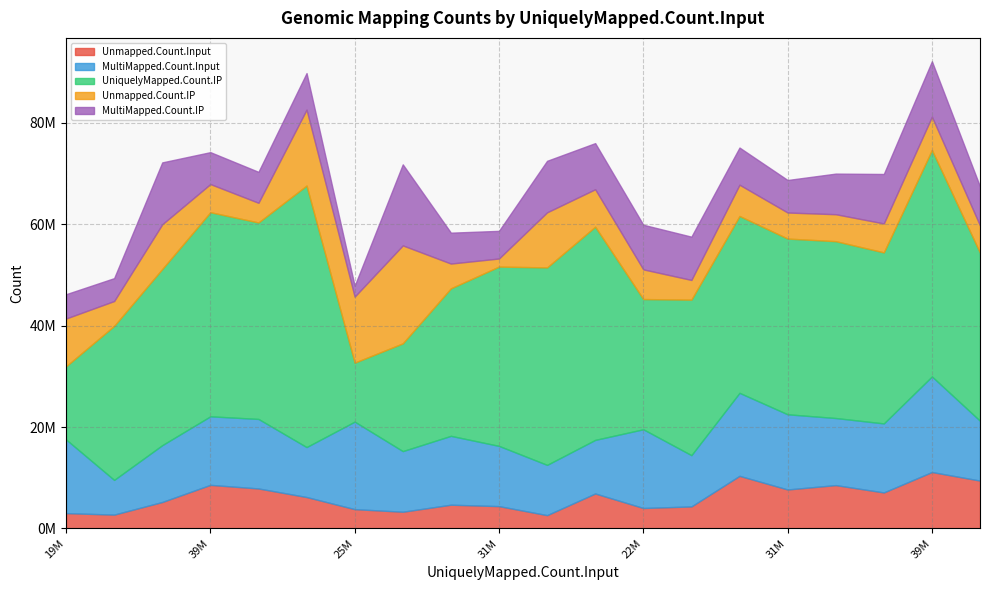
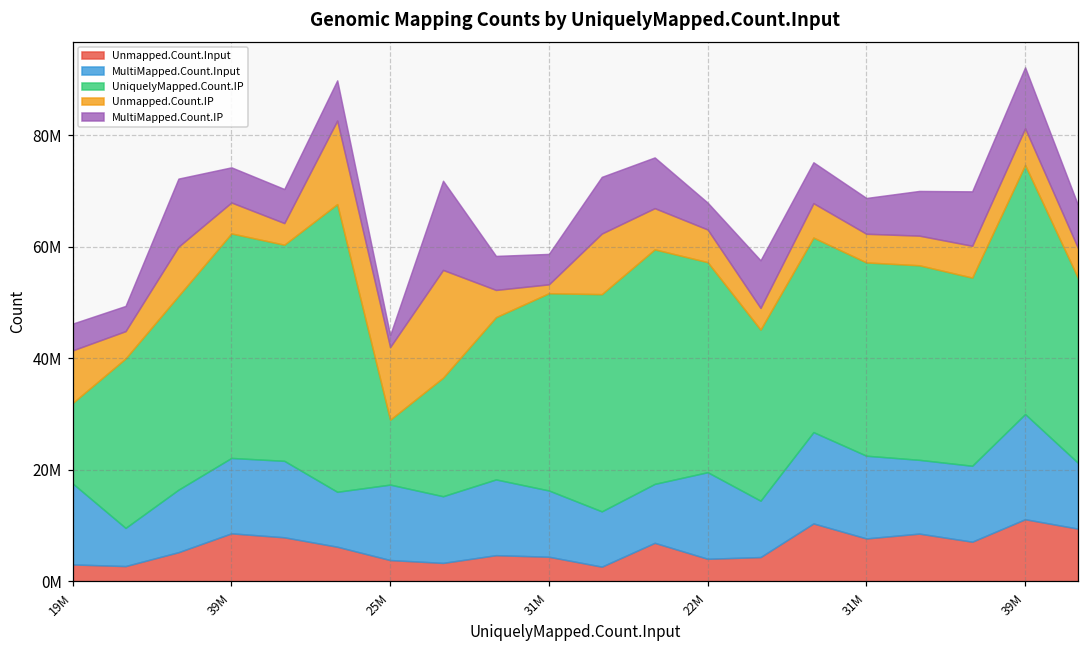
MultiMapped.Count.Input, 25M: 17000000 -> 14000000
UniquelyMapped.Count.IP, 22M: 26000000 -> 38000000
MultiMapped.Count.IP, 22M: 9000000 -> 5000000
